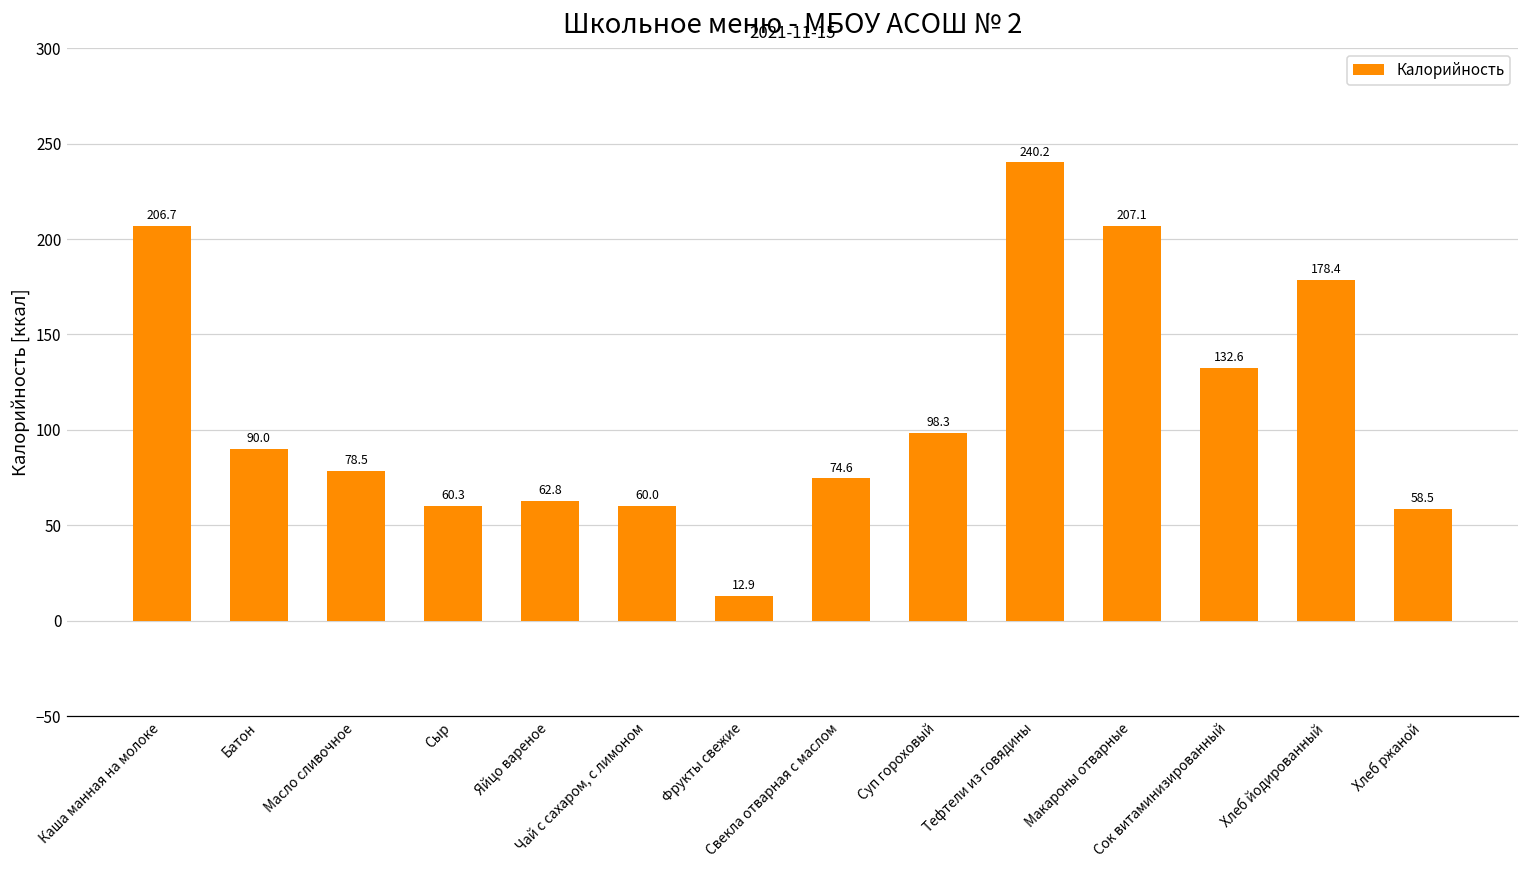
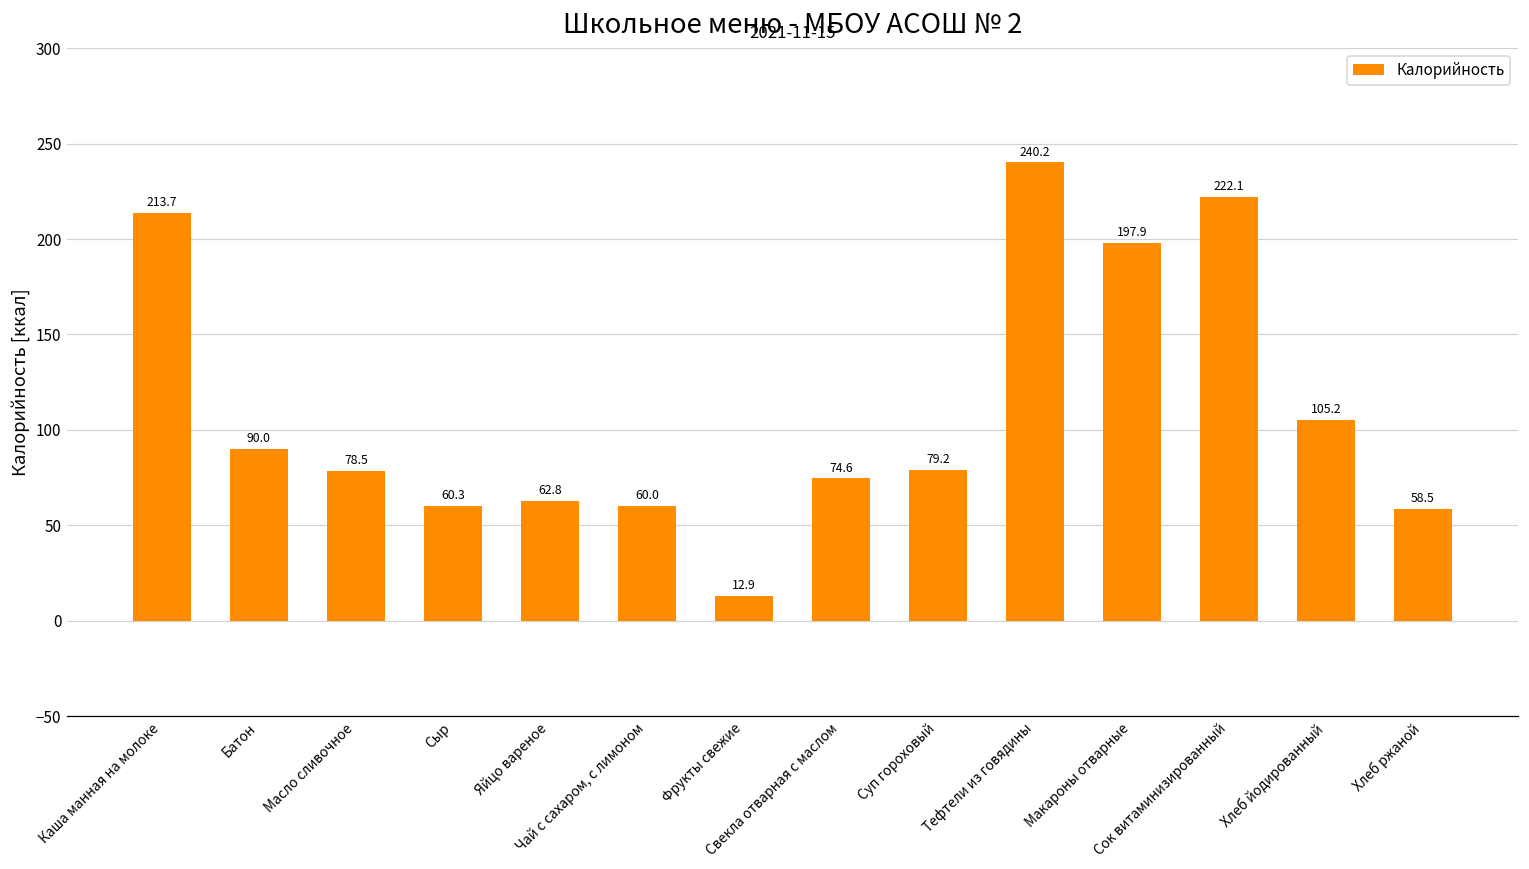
Каша манная на молоке: 206.7 -> 213.7
Суп гороховый: 98.3 -> 79.2
Макароны отварные: 207.1 -> 197.9
Сок витаминизированный: 132.6 -> 222.1
Хлеб йодированный: 178.4 -> 105.2
